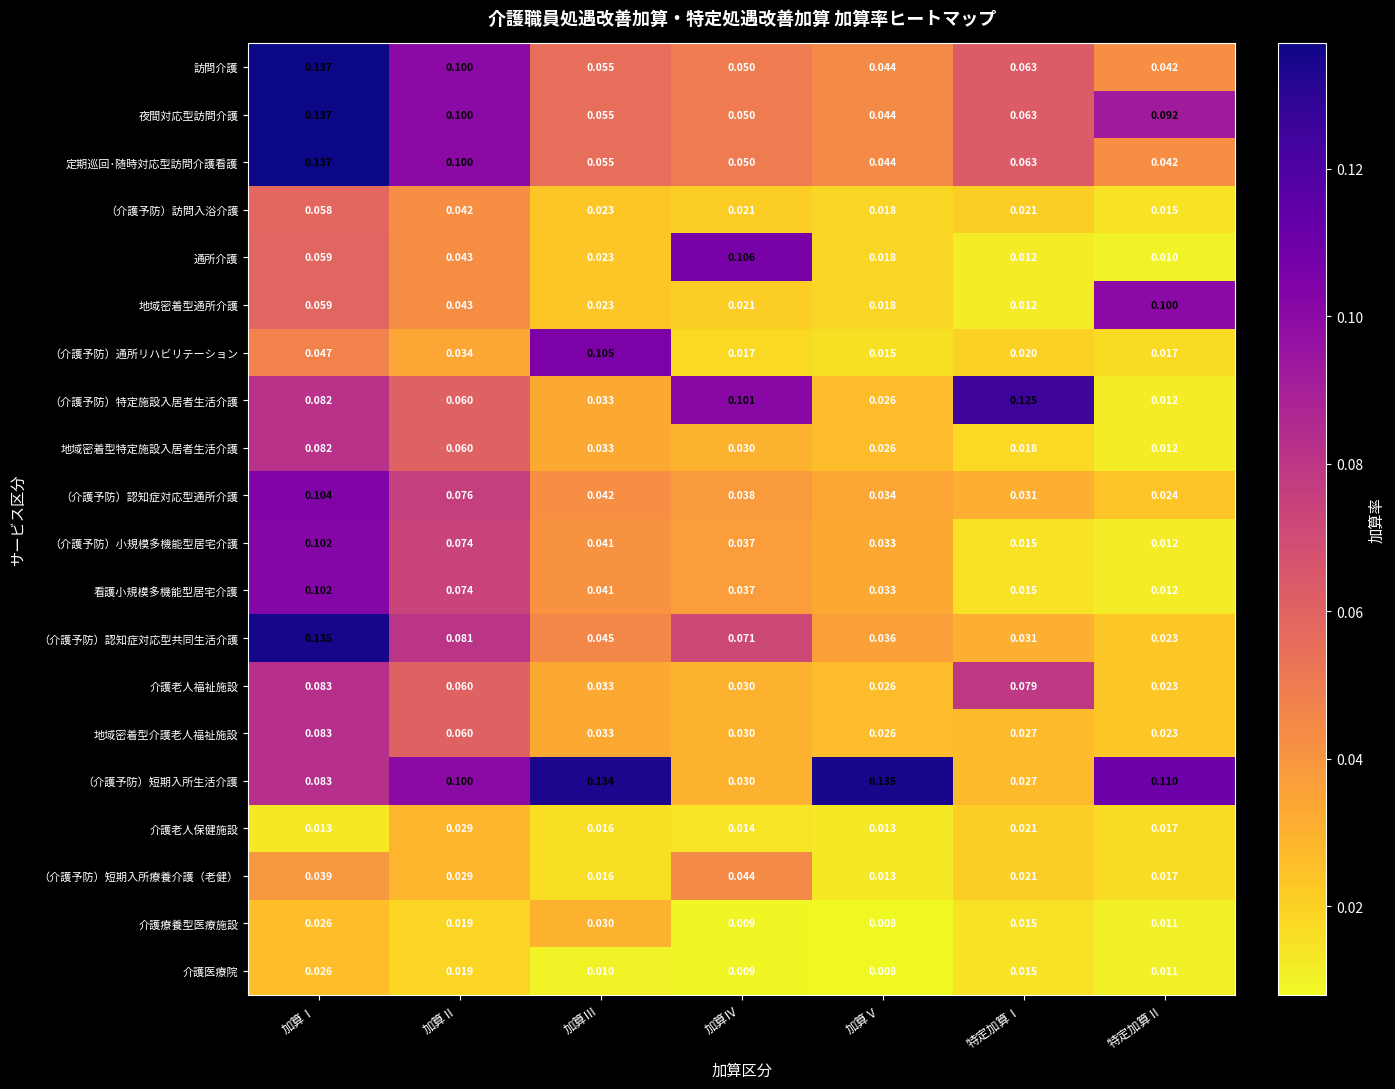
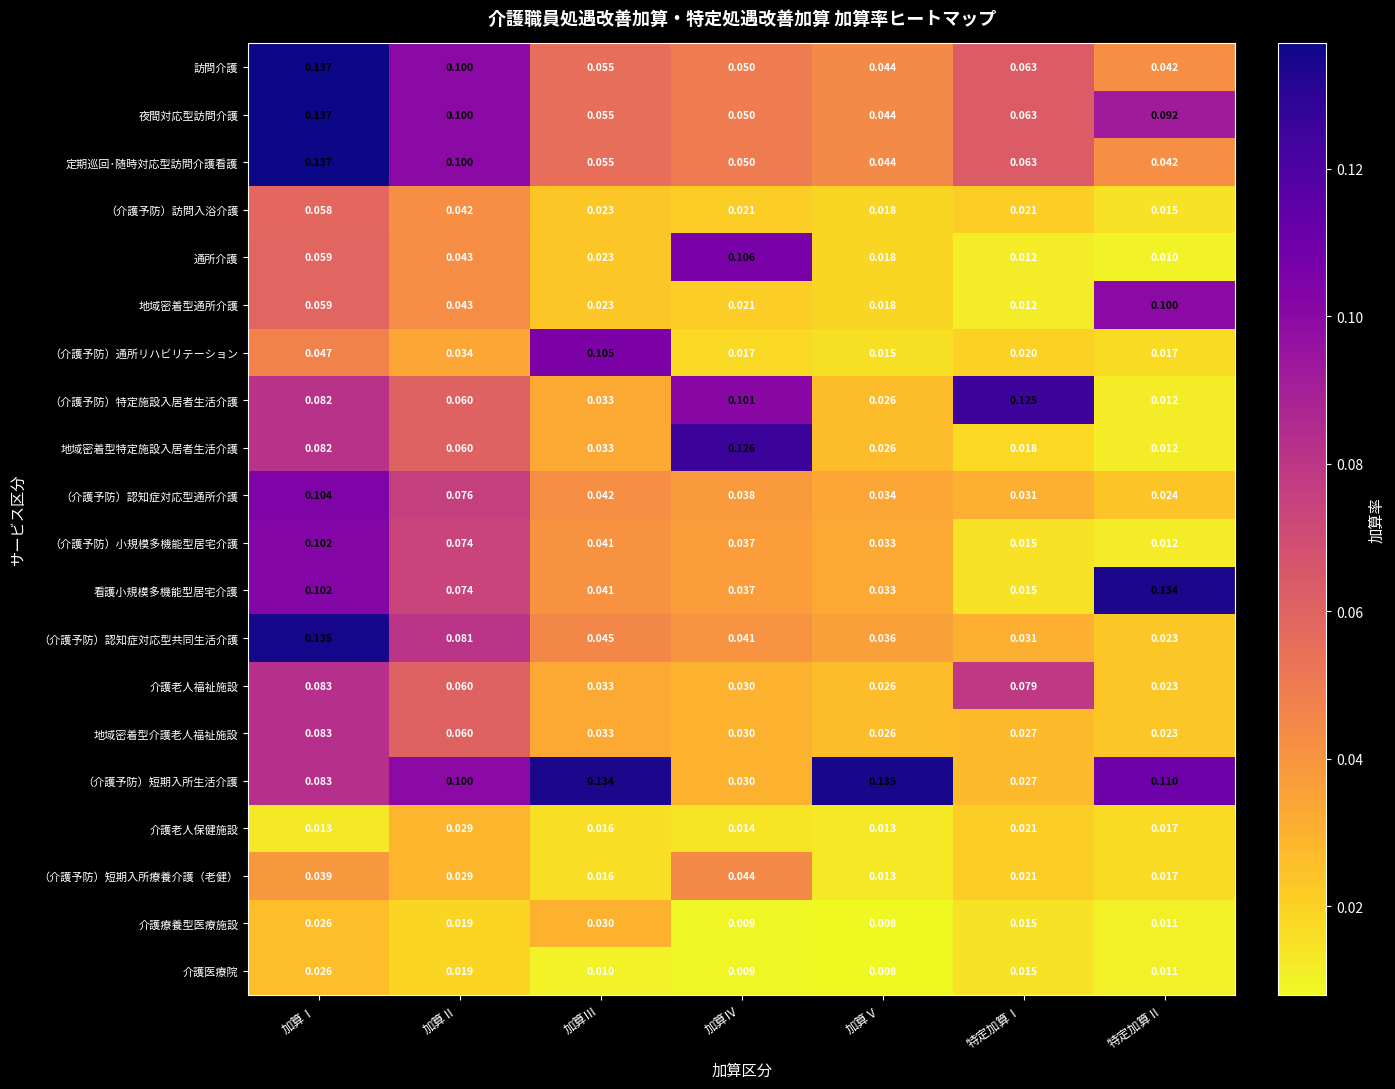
地域密着型特定施設入居者生活介護, 加算Ⅳ: 0.030 -> 0.126
看護小規模多機能型居宅介護, 特定加算Ⅱ: 0.012 -> 0.134
（介護予防）認知症対応型共同生活介護, 加算Ⅳ: 0.071 -> 0.041
